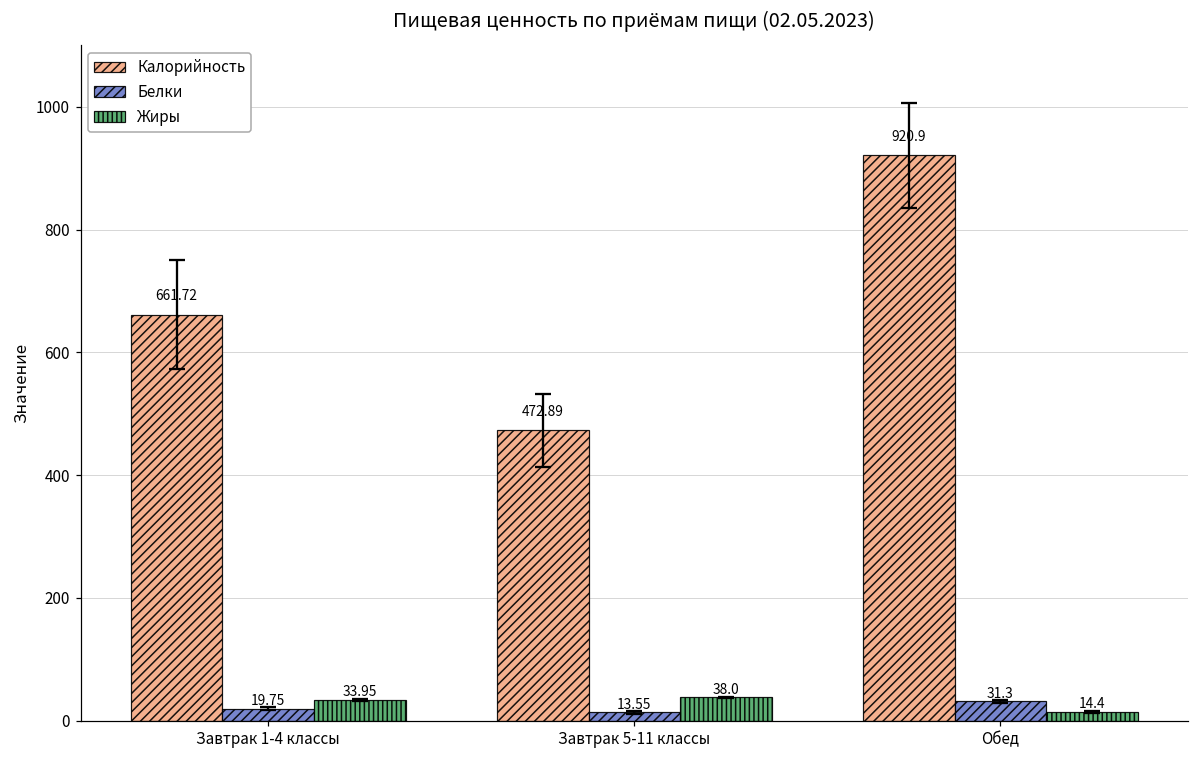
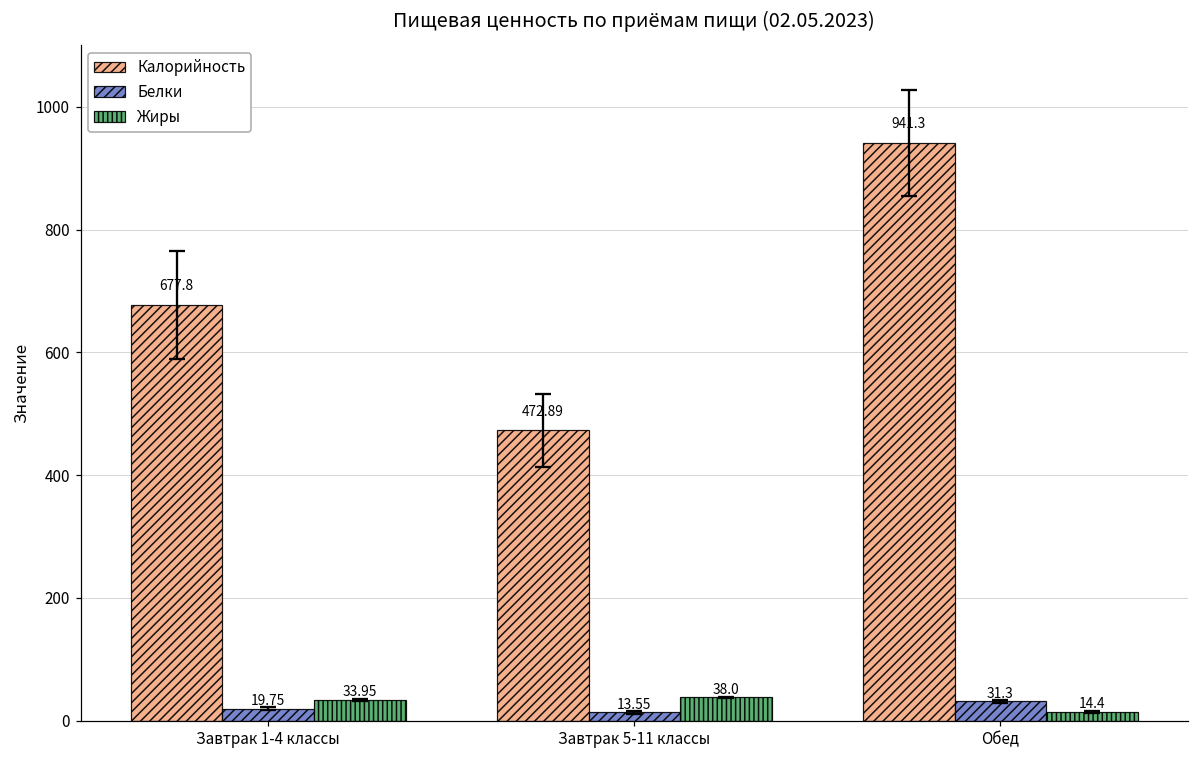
Калорийность, Завтрак 1-4 классы: 661.72 -> 677.8
Калорийность, Обед: 920.9 -> 941.3
